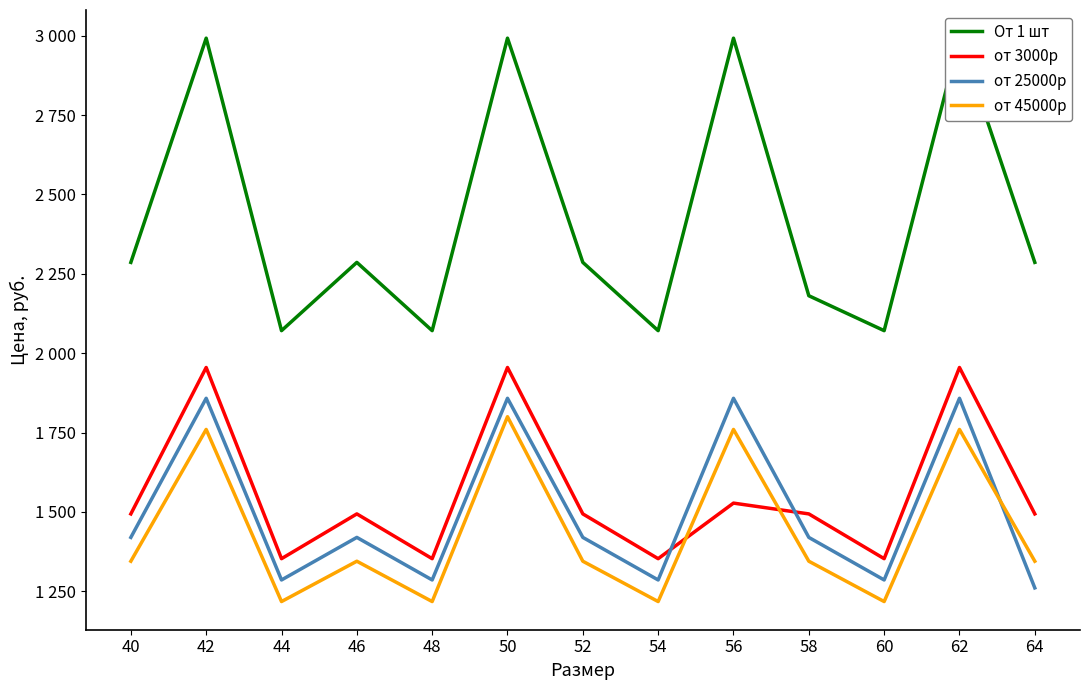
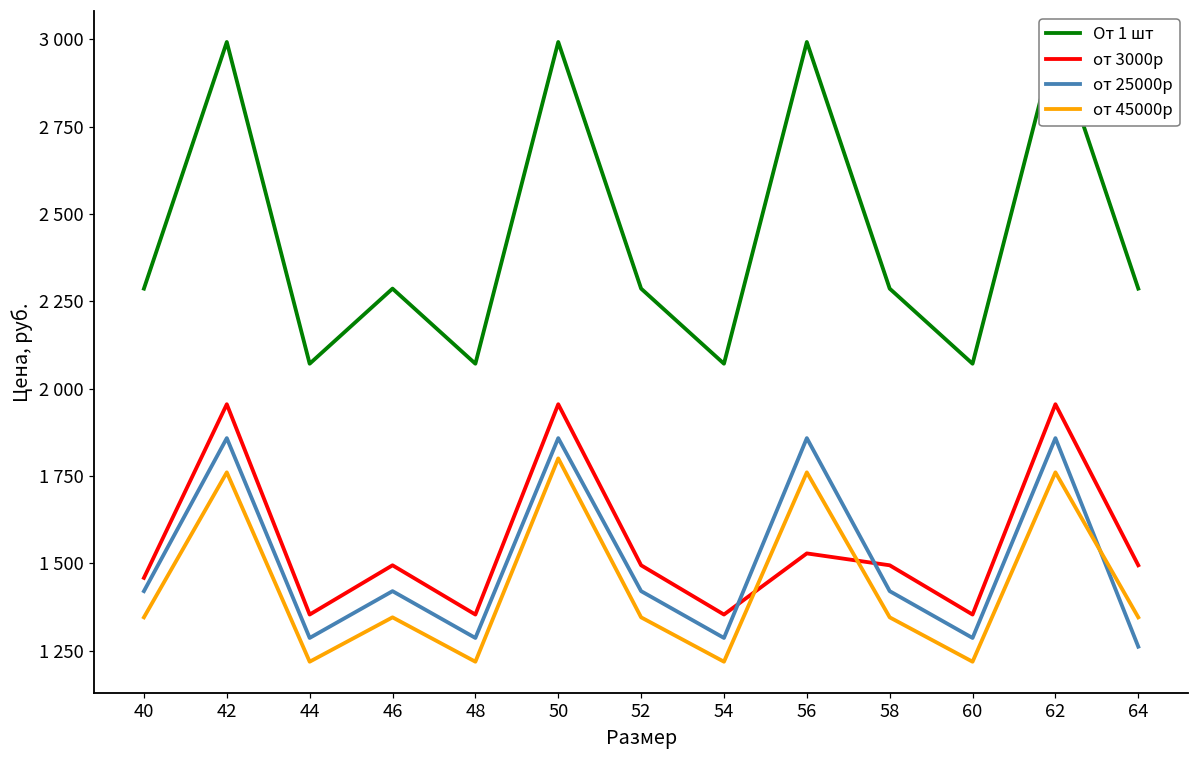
от 3000р, 40: 1490 -> 1460
От 1 шт, 58: 2180 -> 2290
